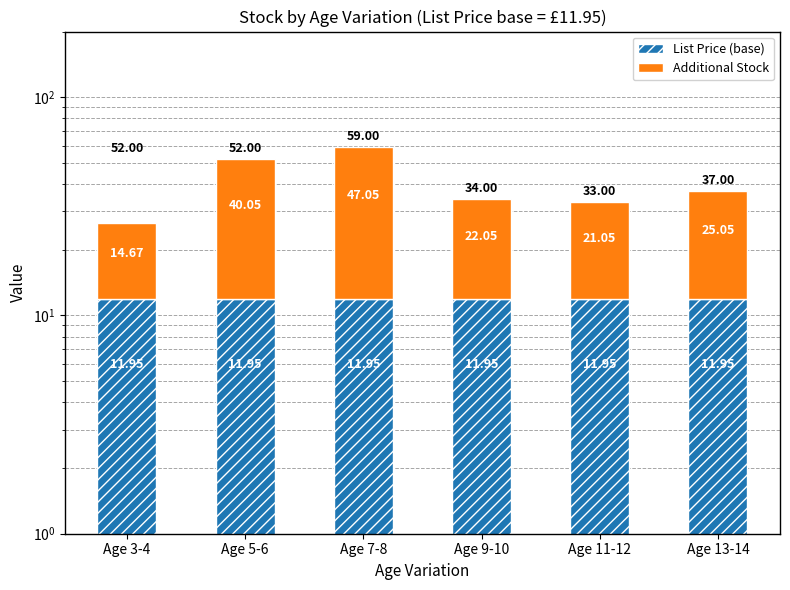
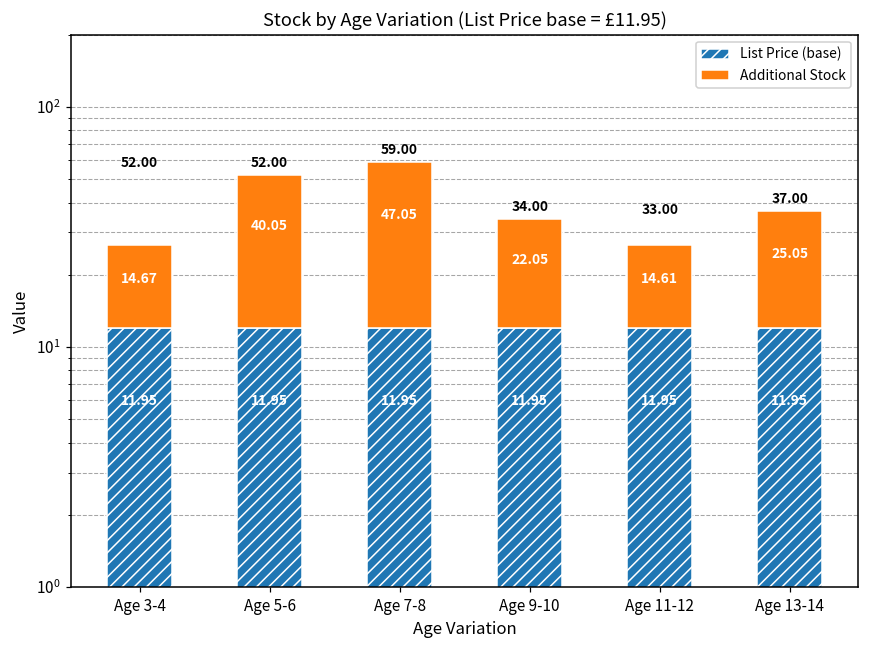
Additional Stock, Age 11-12: 21.05 -> 14.61
